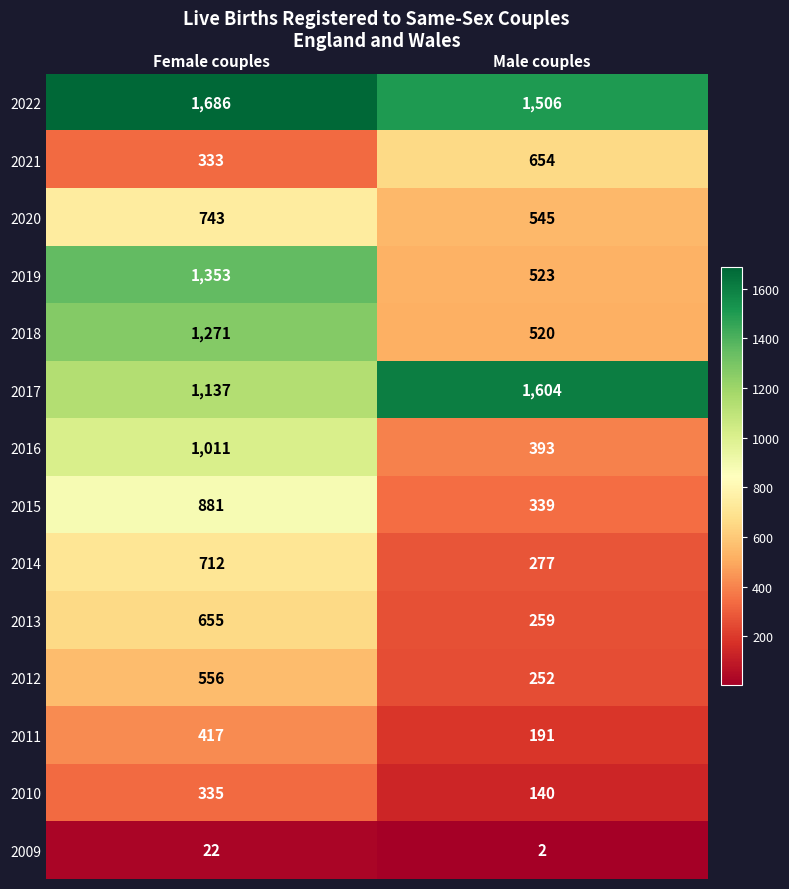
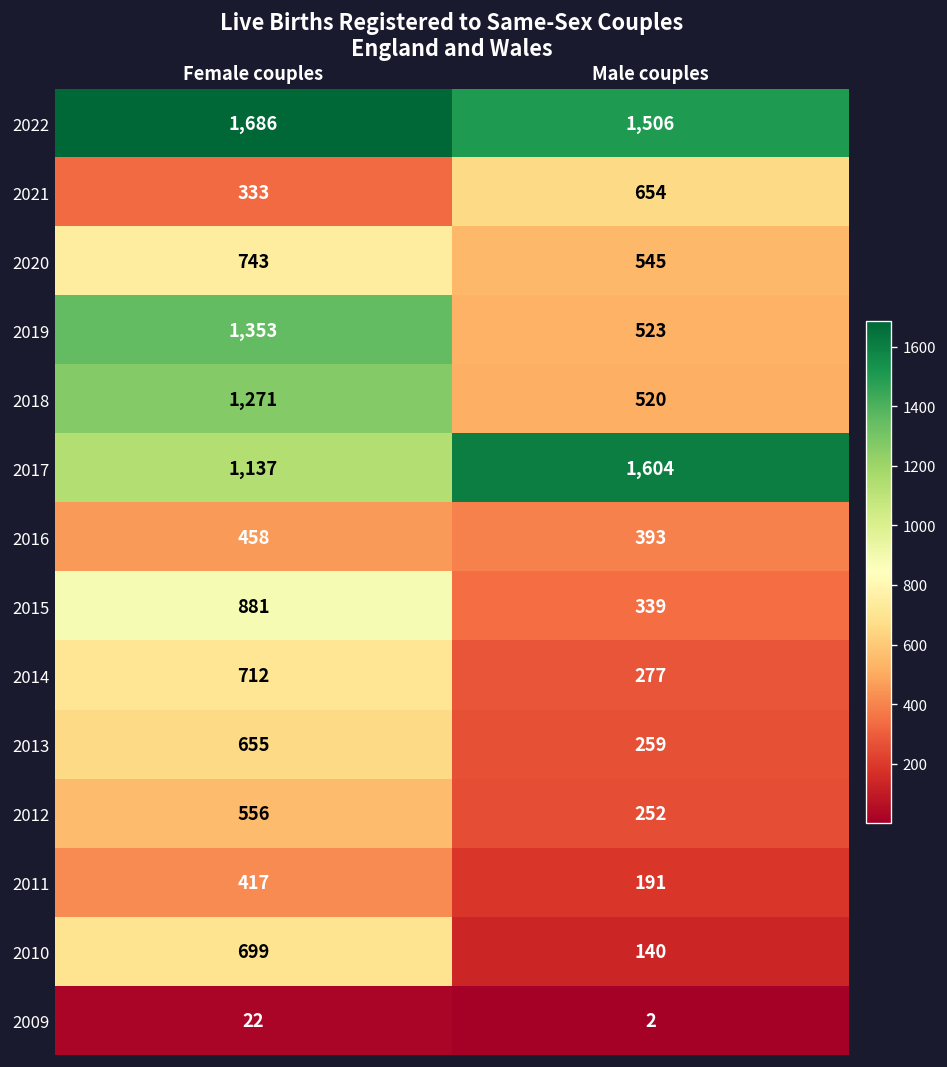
2016, Female couples: 1,011 -> 458
2010, Female couples: 335 -> 699
